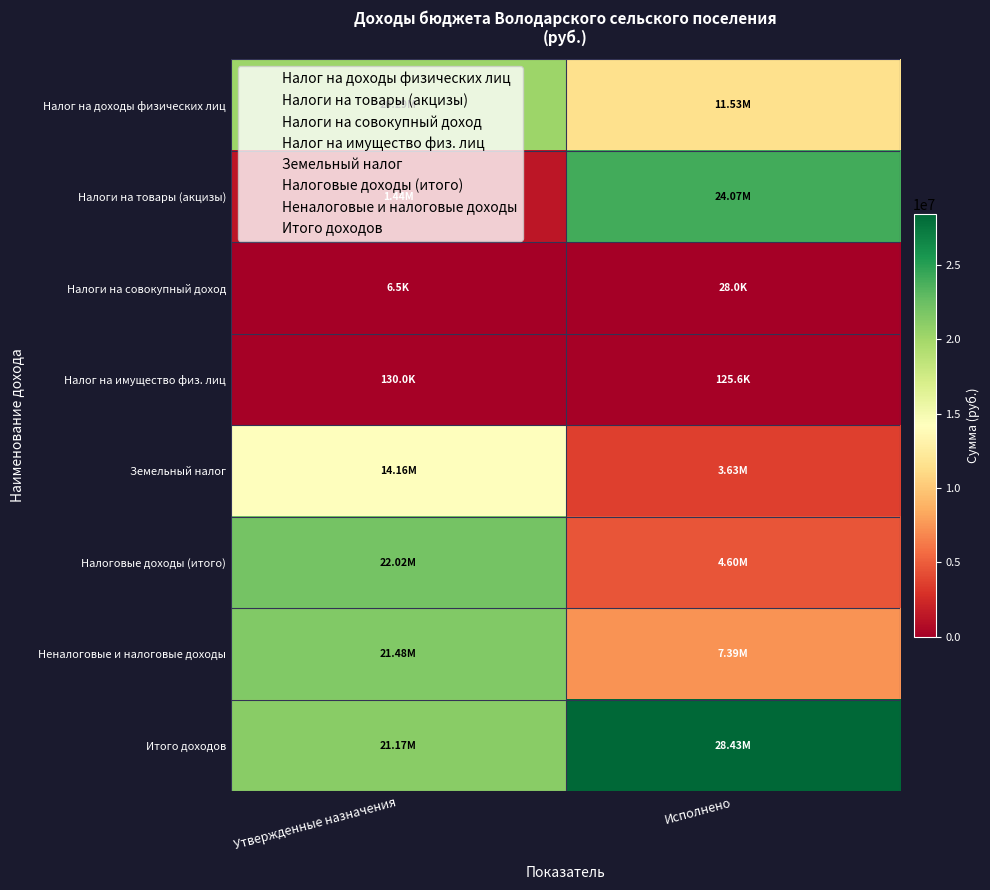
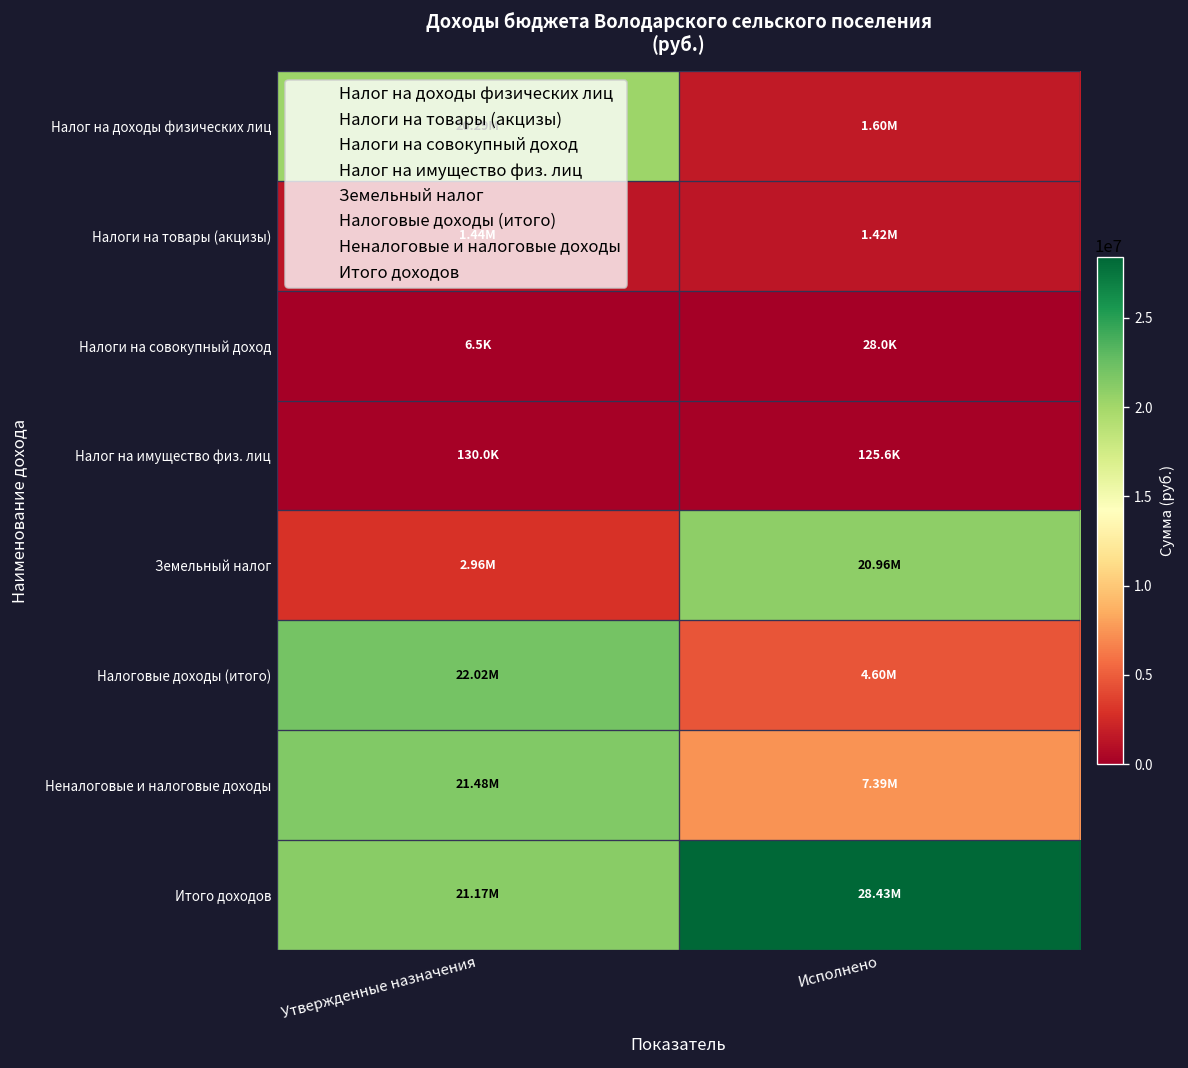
Налог на доходы физических лиц, Исполнено: 11.53M -> 1.60M
Налоги на товары (акцизы), Исполнено: 24.07M -> 1.42M
Земельный налог, Утвержденные назначения: 14.16M -> 2.96M
Земельный налог, Исполнено: 3.63M -> 20.96M
